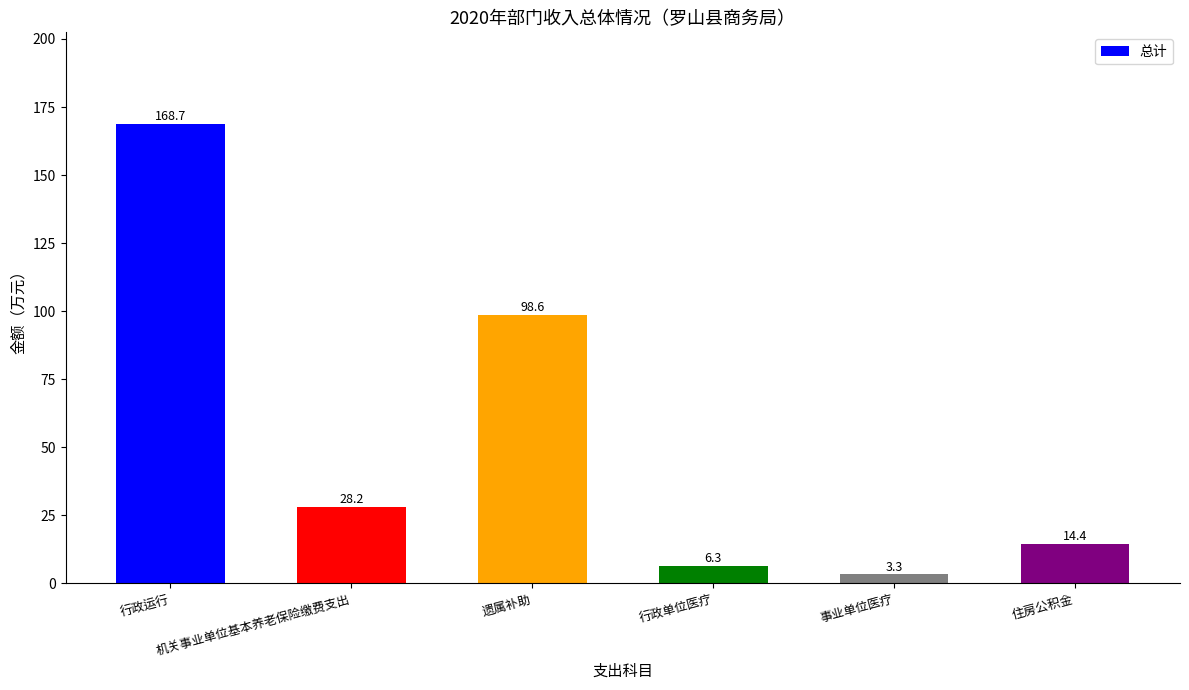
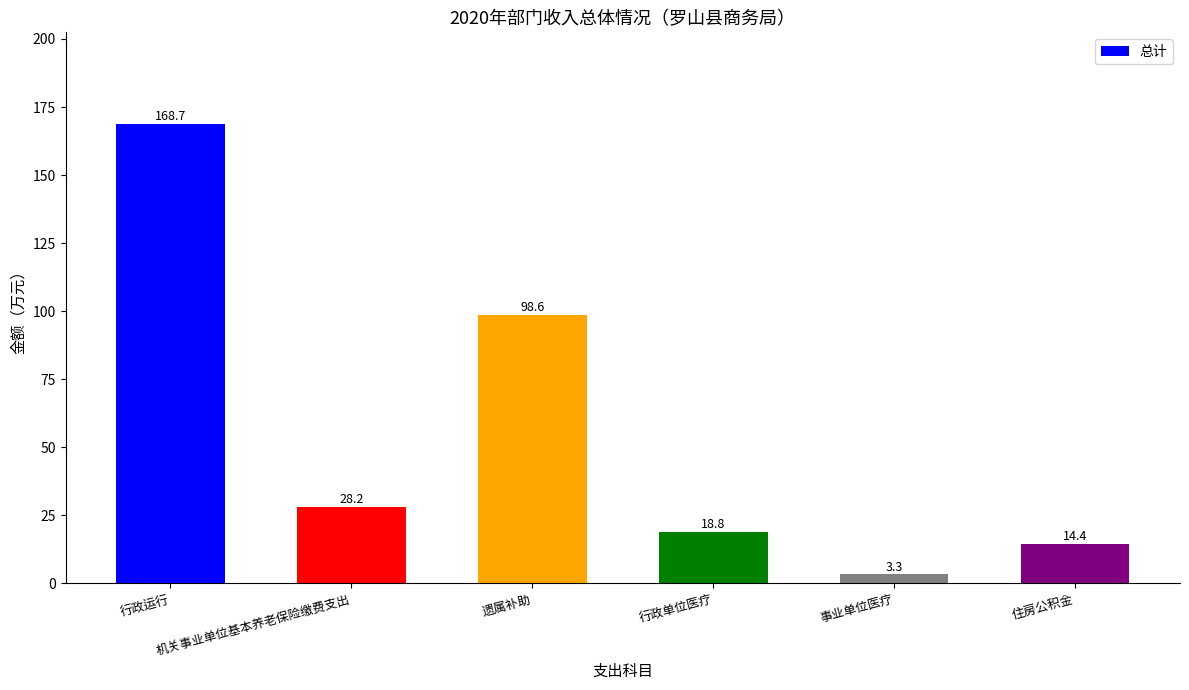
行政单位医疗: 6.3 -> 18.8
